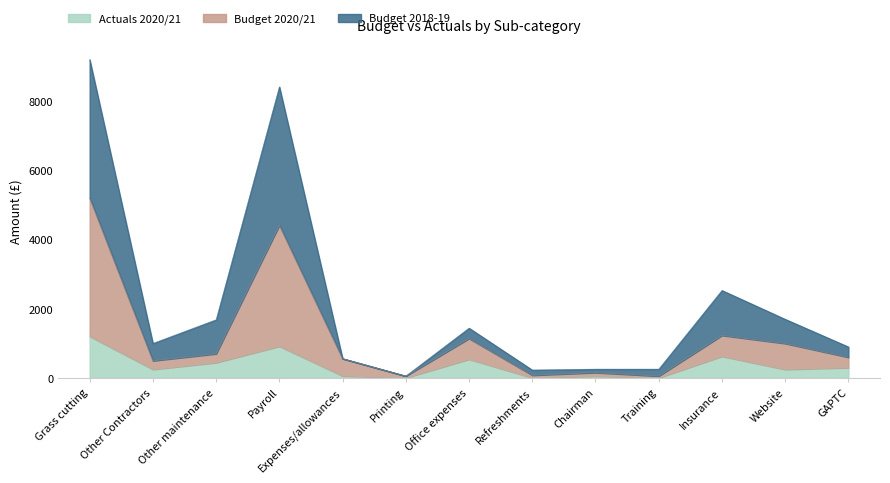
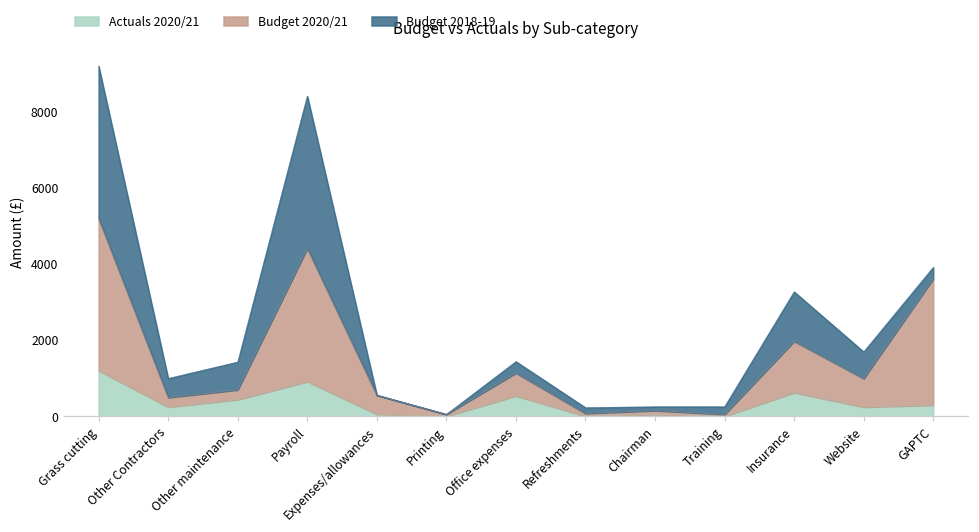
Budget 2018-19, Other maintenance: 1000 -> 700
Budget 2020/21, Insurance: 600 -> 1400
Budget 2020/21, GAPTC: 300 -> 3300
